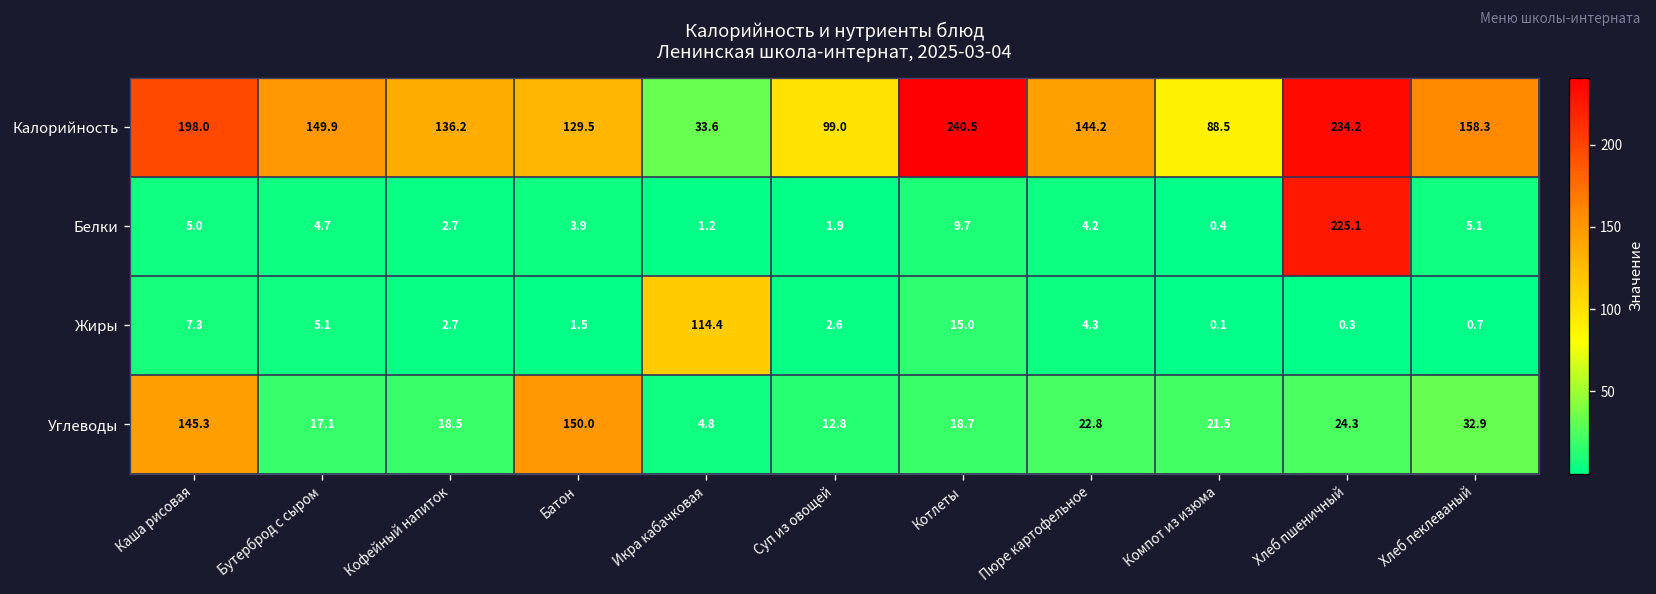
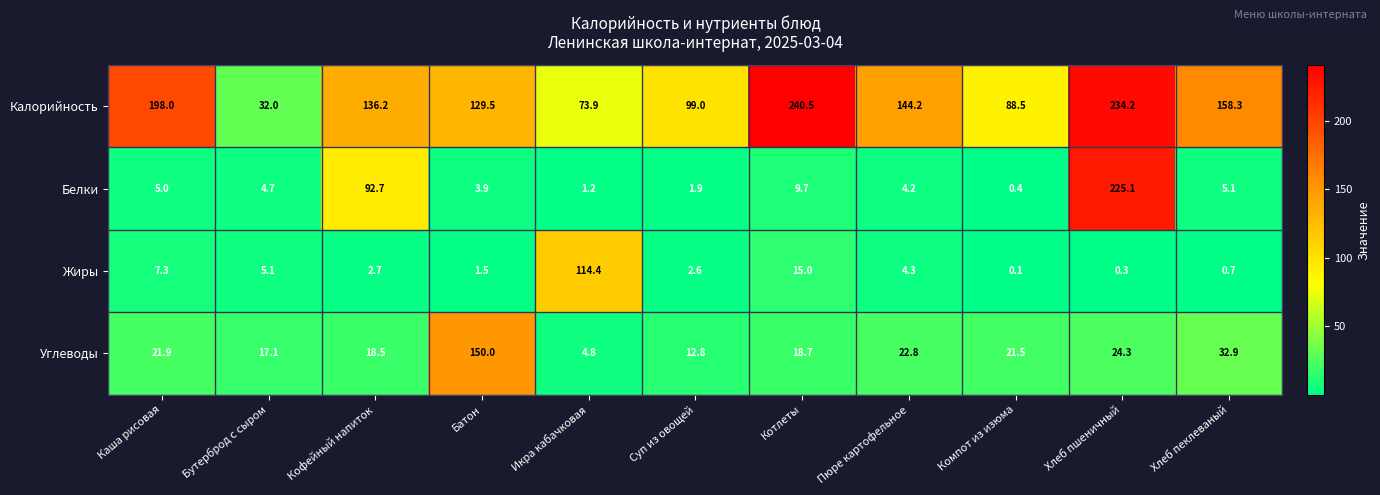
Калорийность, Бутерброд с сыром: 149.9 -> 32.0
Калорийность, Икра кабачковая: 33.6 -> 73.9
Белки, Кофейный напиток: 2.7 -> 92.7
Углеводы, Каша рисовая: 145.3 -> 21.9
